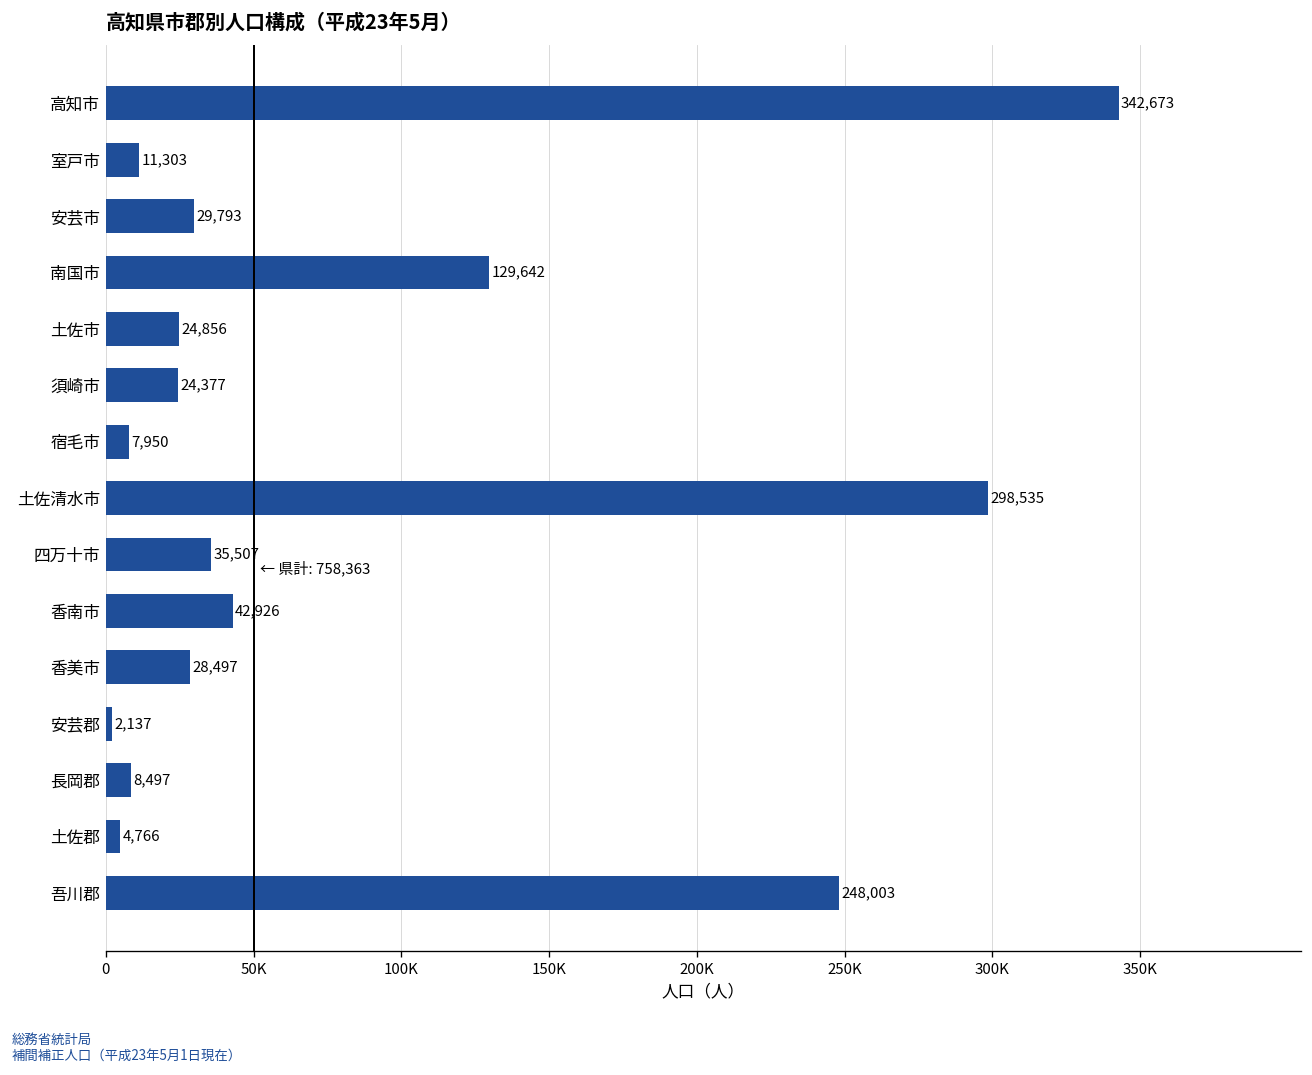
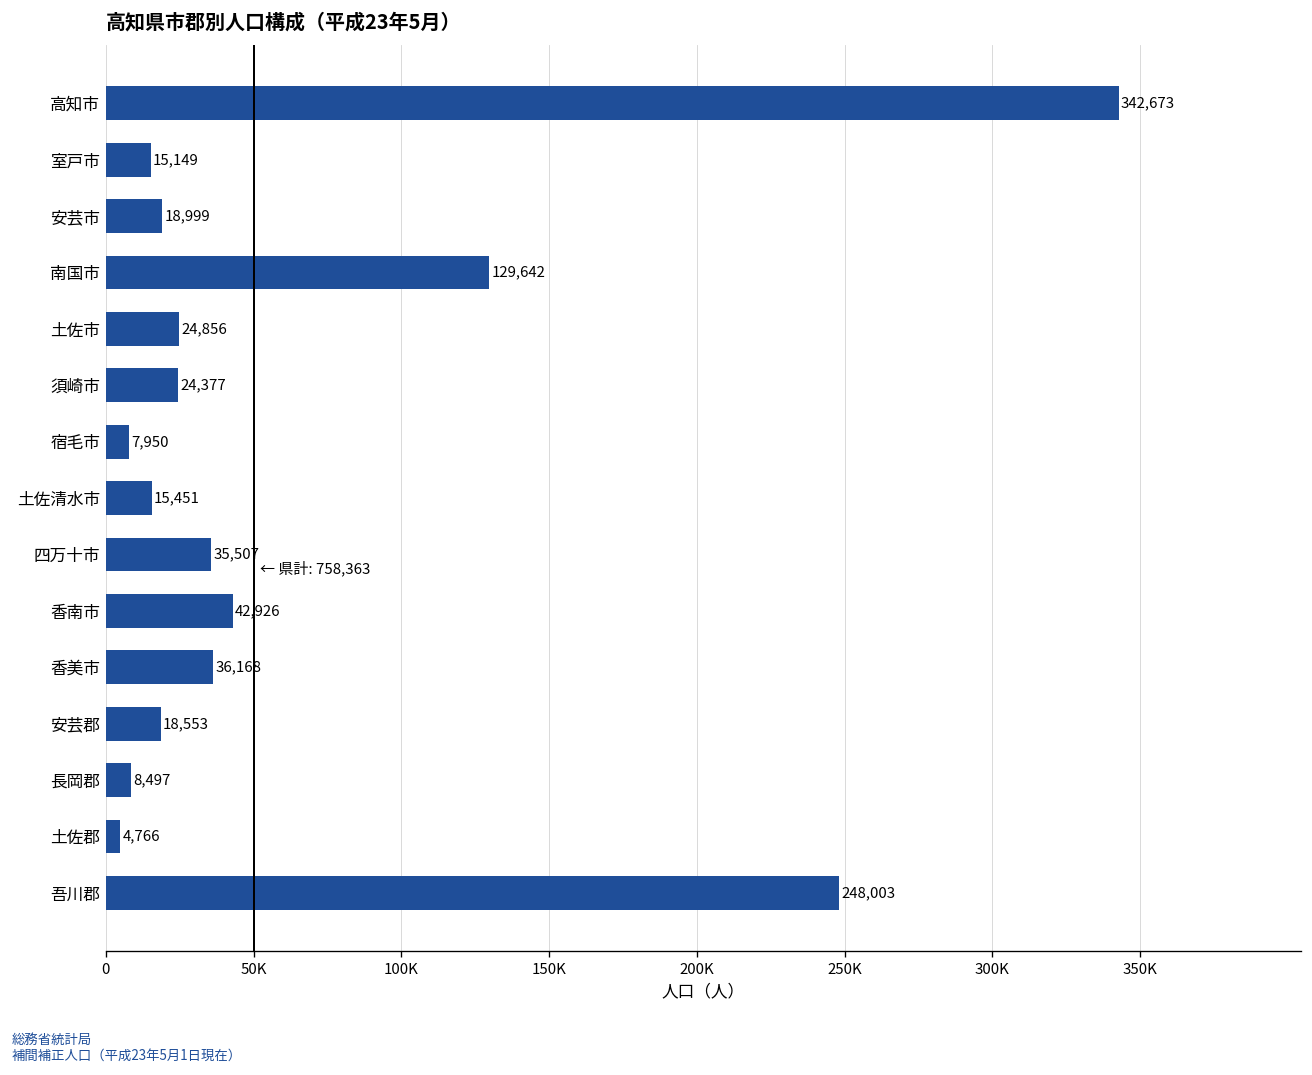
室戸市: 11,303 -> 15,149
安芸市: 29,793 -> 18,999
土佐清水市: 298,535 -> 15,451
香美市: 28,497 -> 36,168
安芸郡: 2,137 -> 18,553
